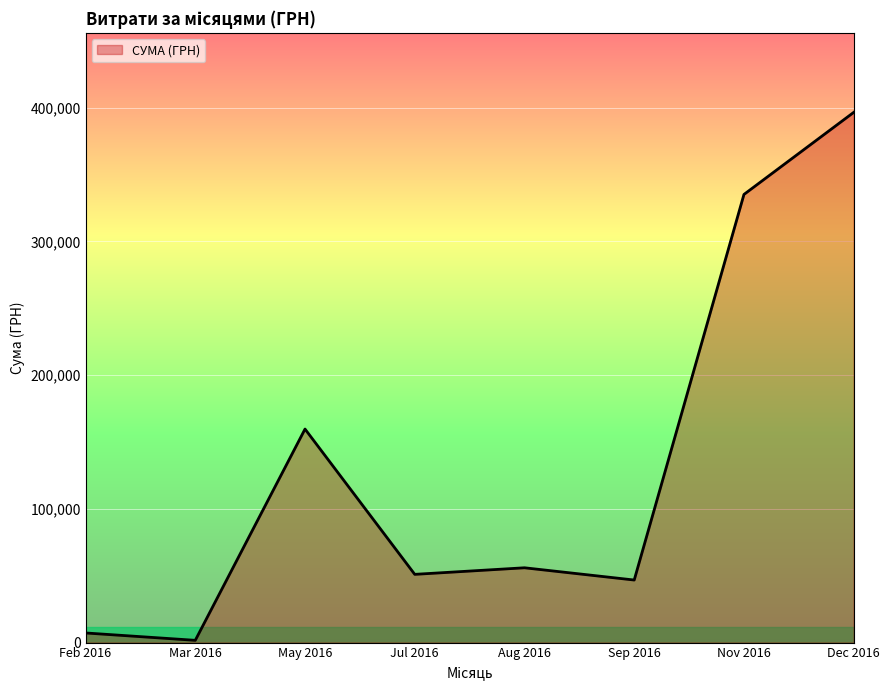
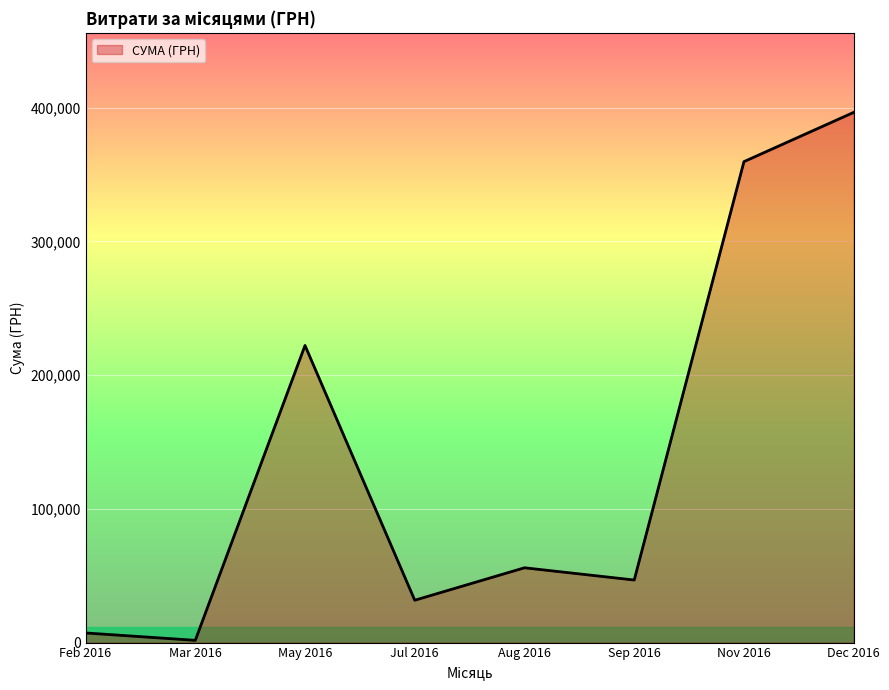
May 2016: 160,000 -> 222,000
Jul 2016: 51,000 -> 32,000
Nov 2016: 335,000 -> 360,000
